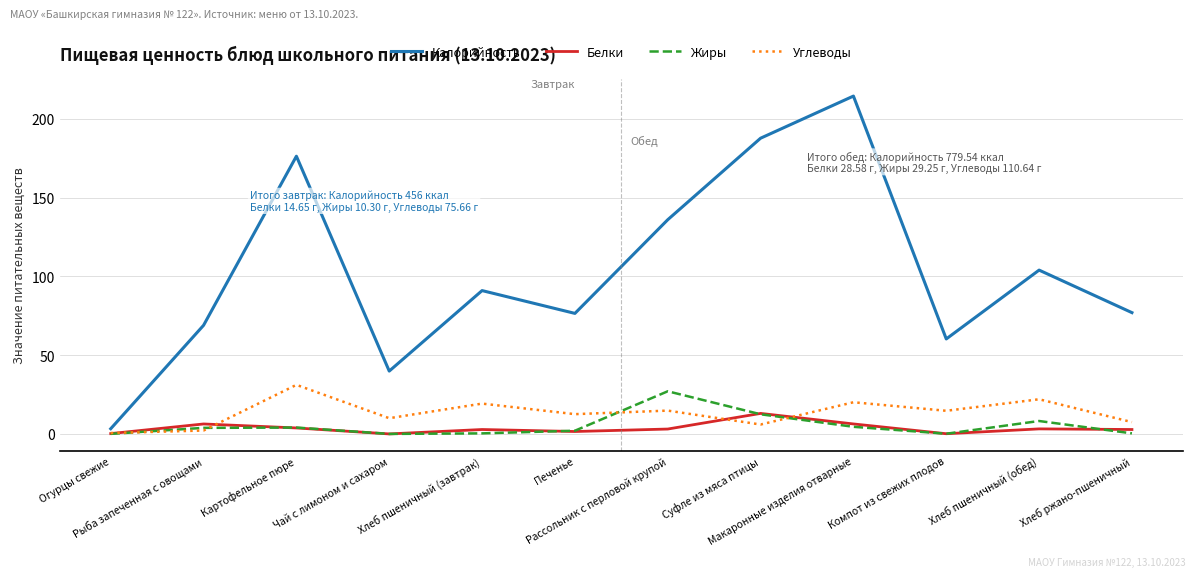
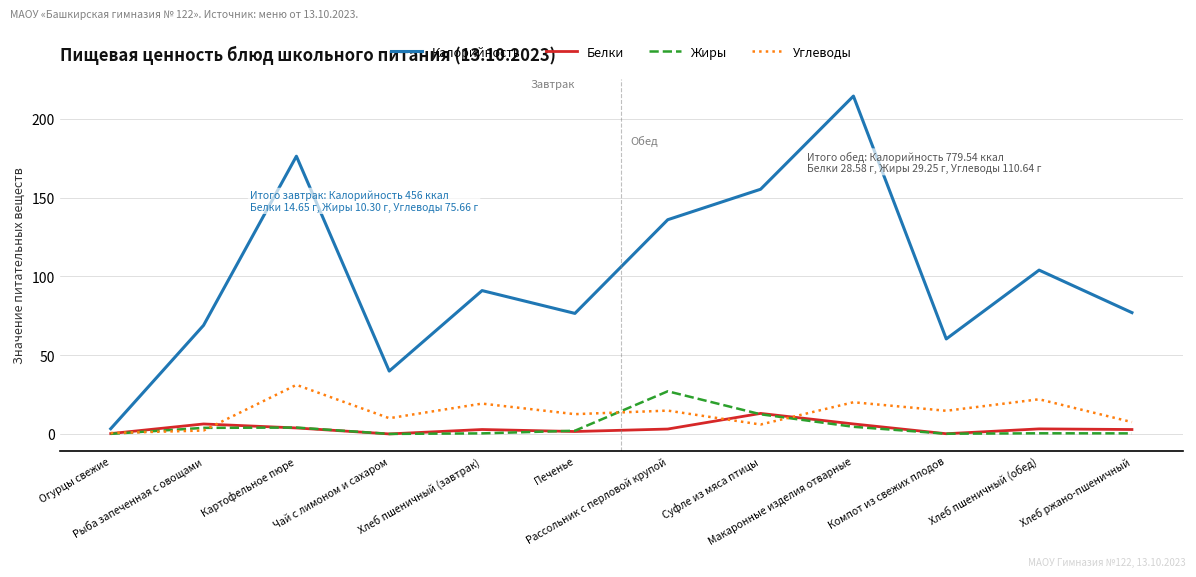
Калорийность, Суфле из мяса птицы: 188 -> 155
Жиры, Хлеб пшеничный (обед): 8 -> 0
